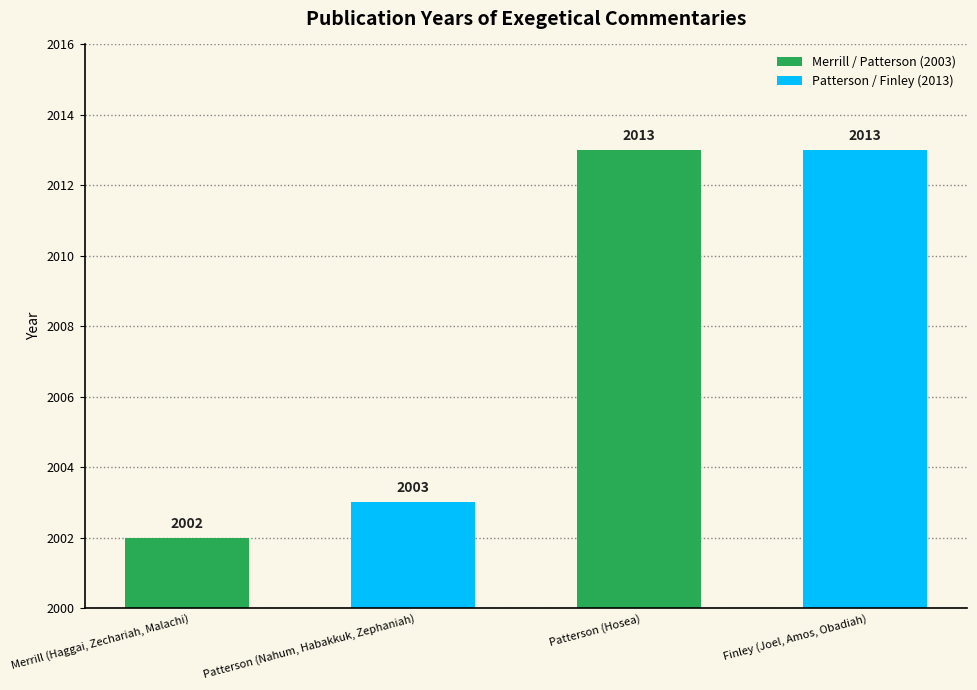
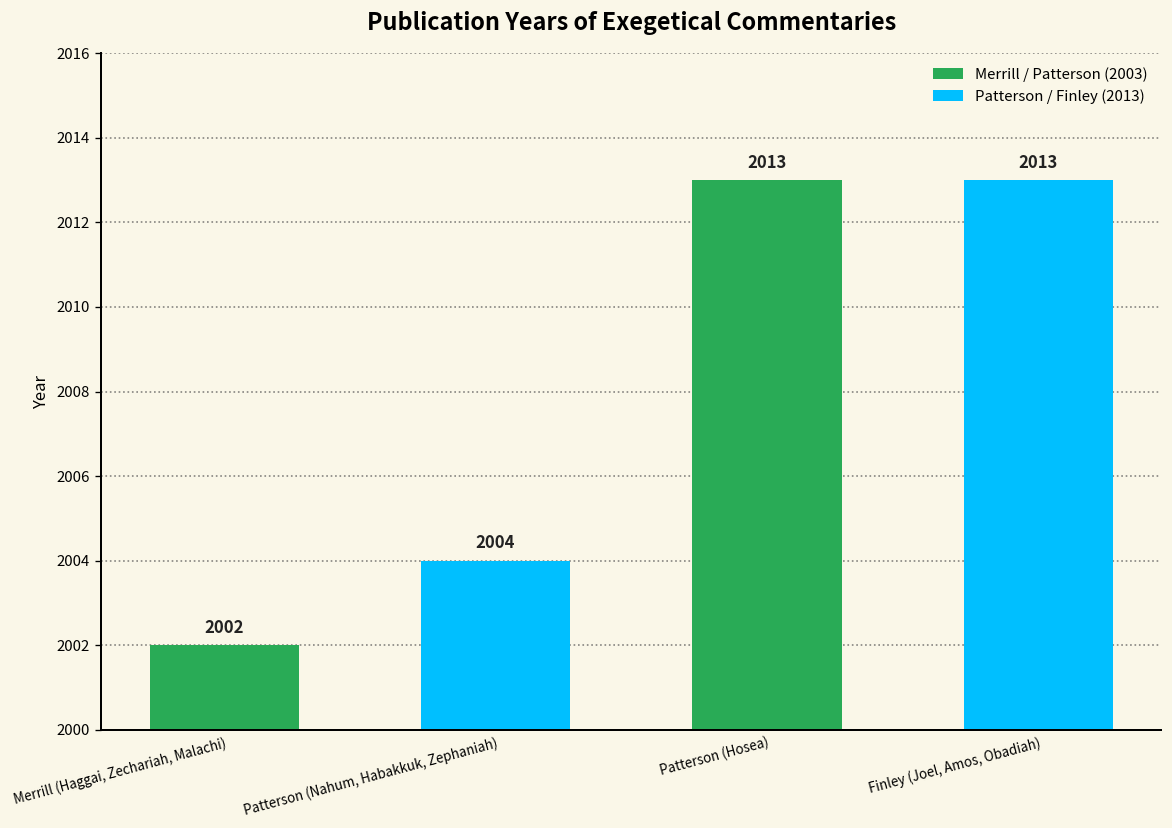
Patterson (Nahum, Habakkuk, Zephaniah): 2003 -> 2004
